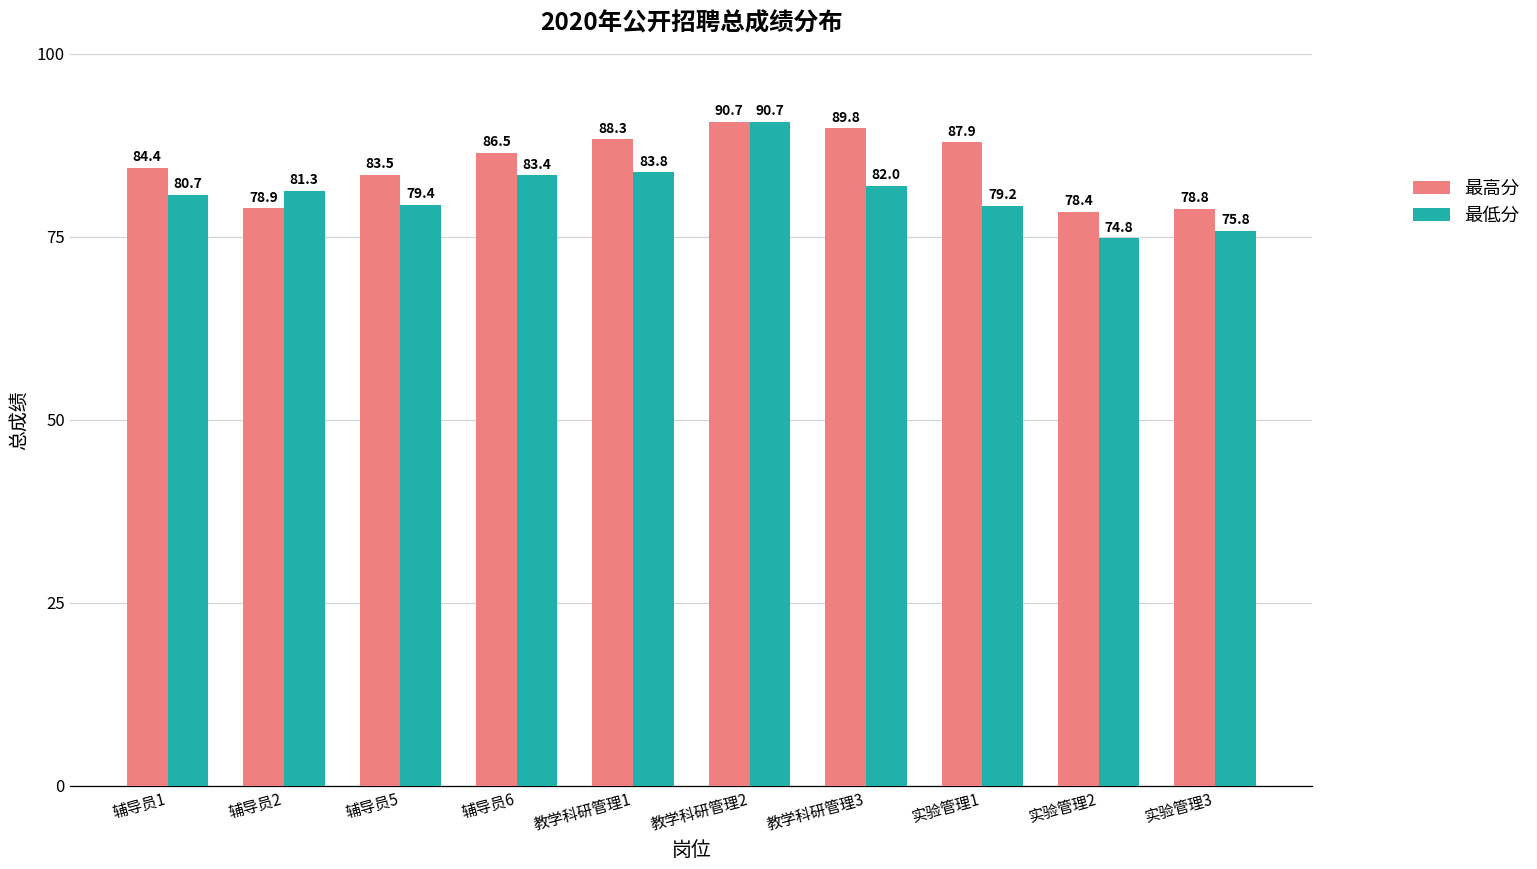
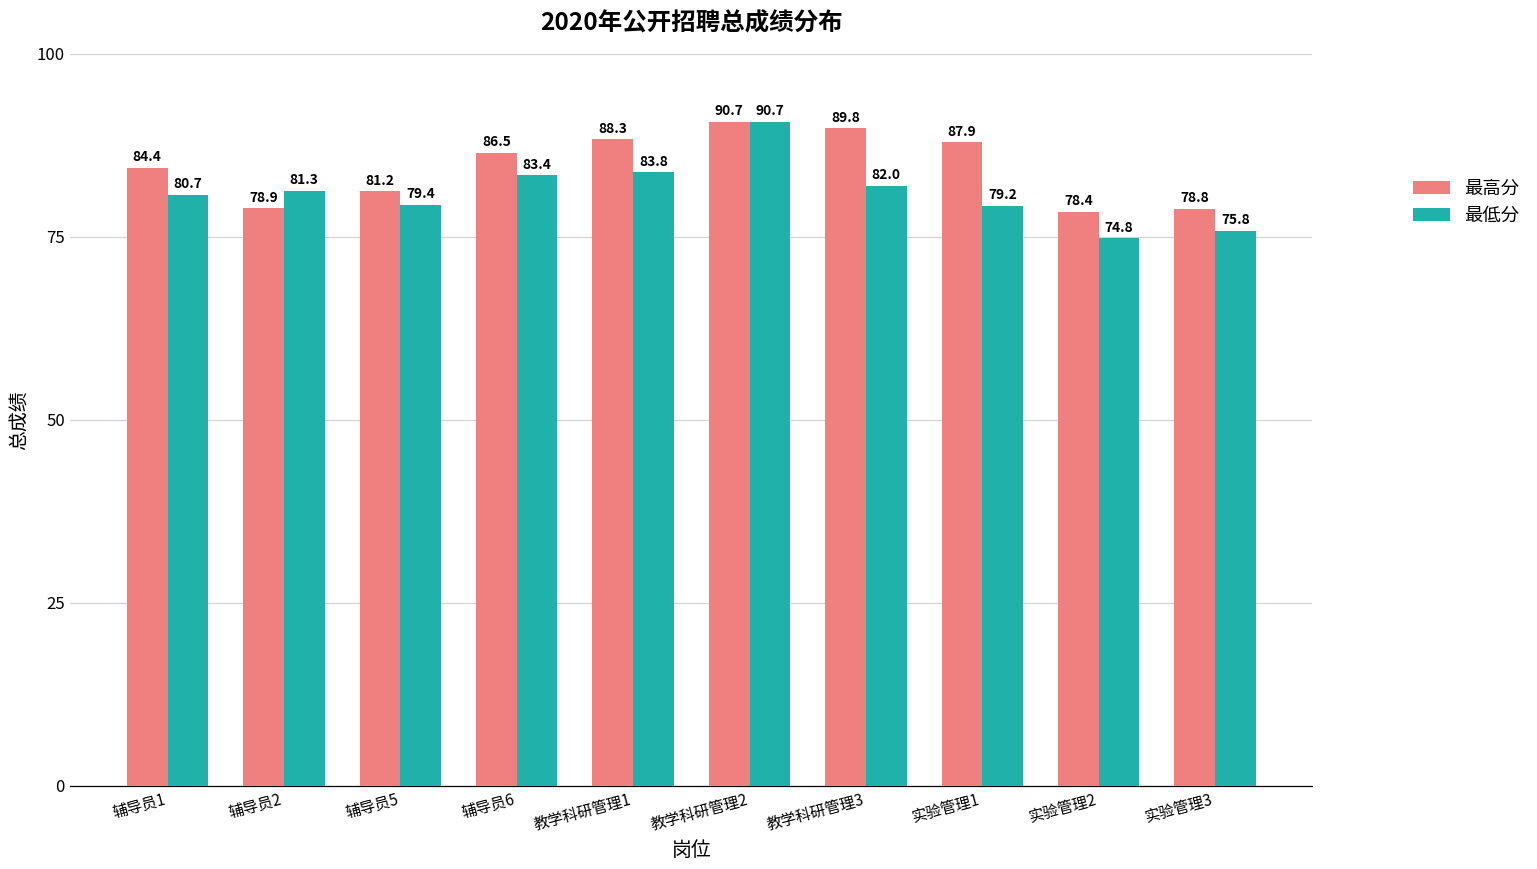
最高分, 辅导员5: 83.5 -> 81.2
